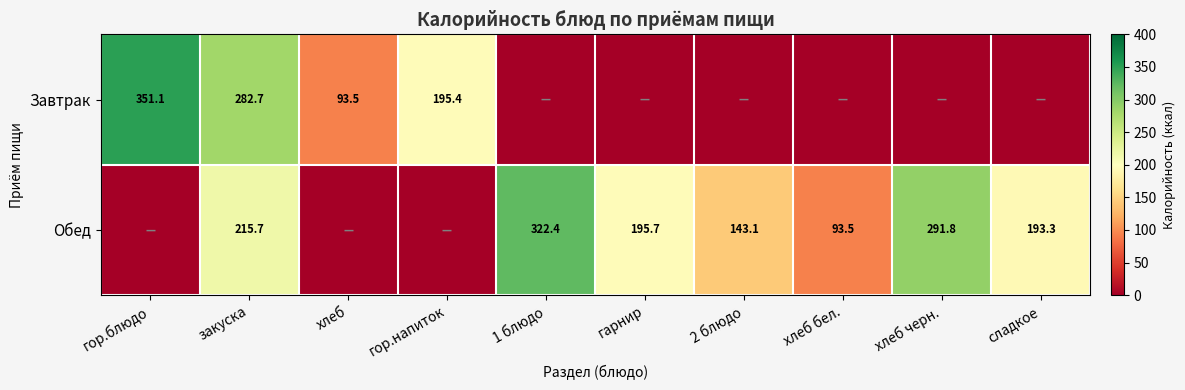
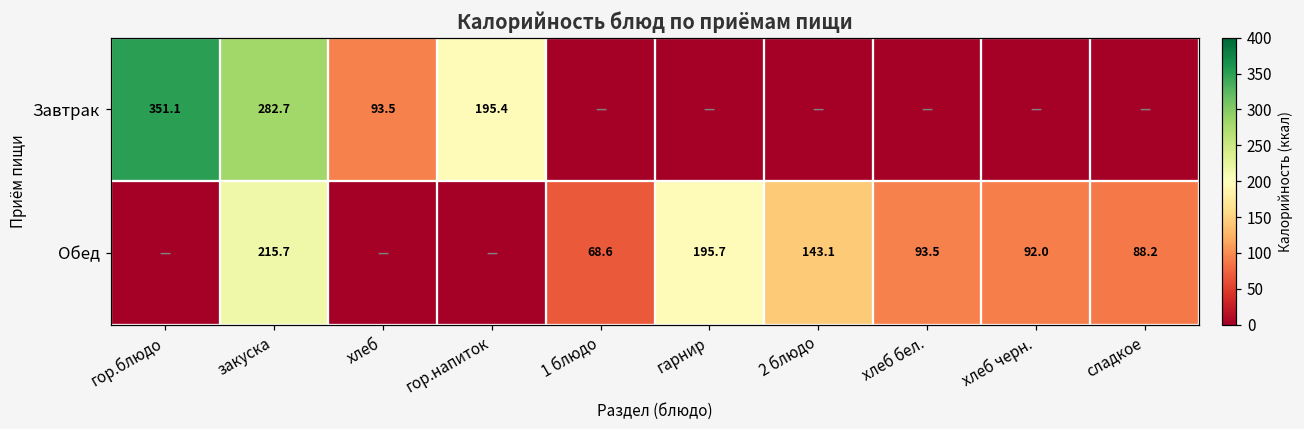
Обед, 1 блюдо: 322.4 -> 68.6
Обед, хлеб черн.: 291.8 -> 92.0
Обед, сладкое: 193.3 -> 88.2
